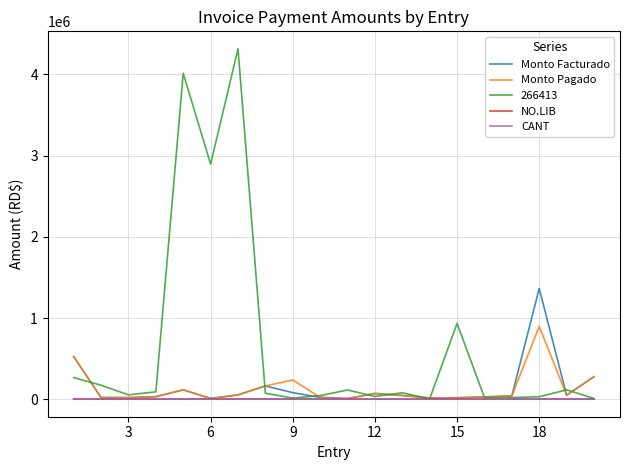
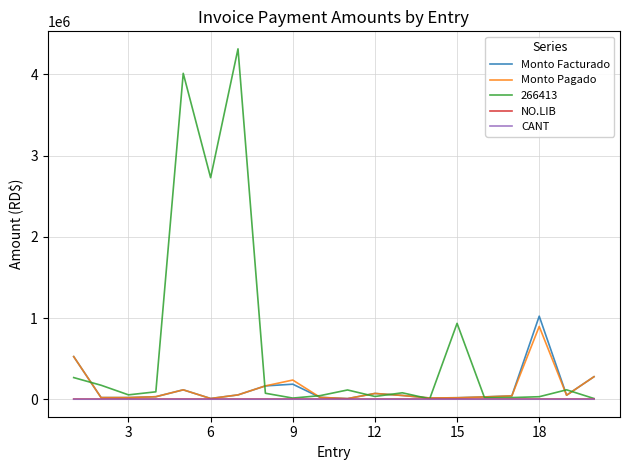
266413, 6: 2900000 -> 2700000
Monto Facturado, 9: 100000 -> 200000
Monto Facturado, 18: 1400000 -> 1000000
